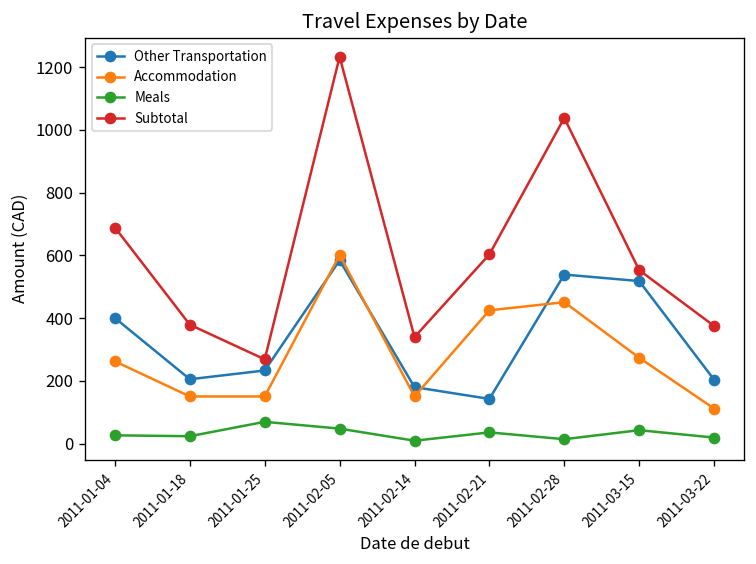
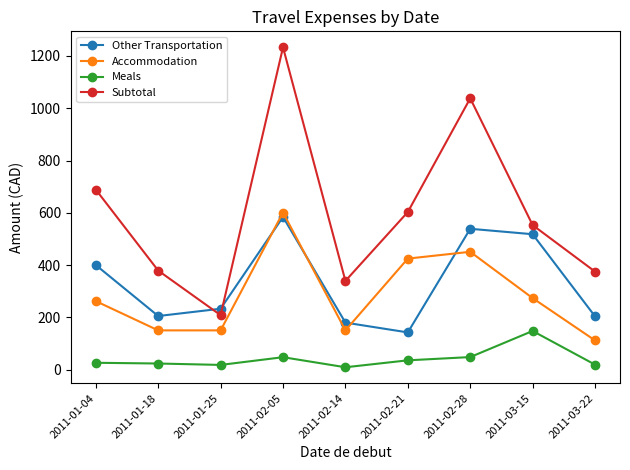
Meals, 2011-01-25: 70 -> 20
Subtotal, 2011-01-25: 270 -> 210
Meals, 2011-02-28: 10 -> 50
Meals, 2011-03-15: 40 -> 150
